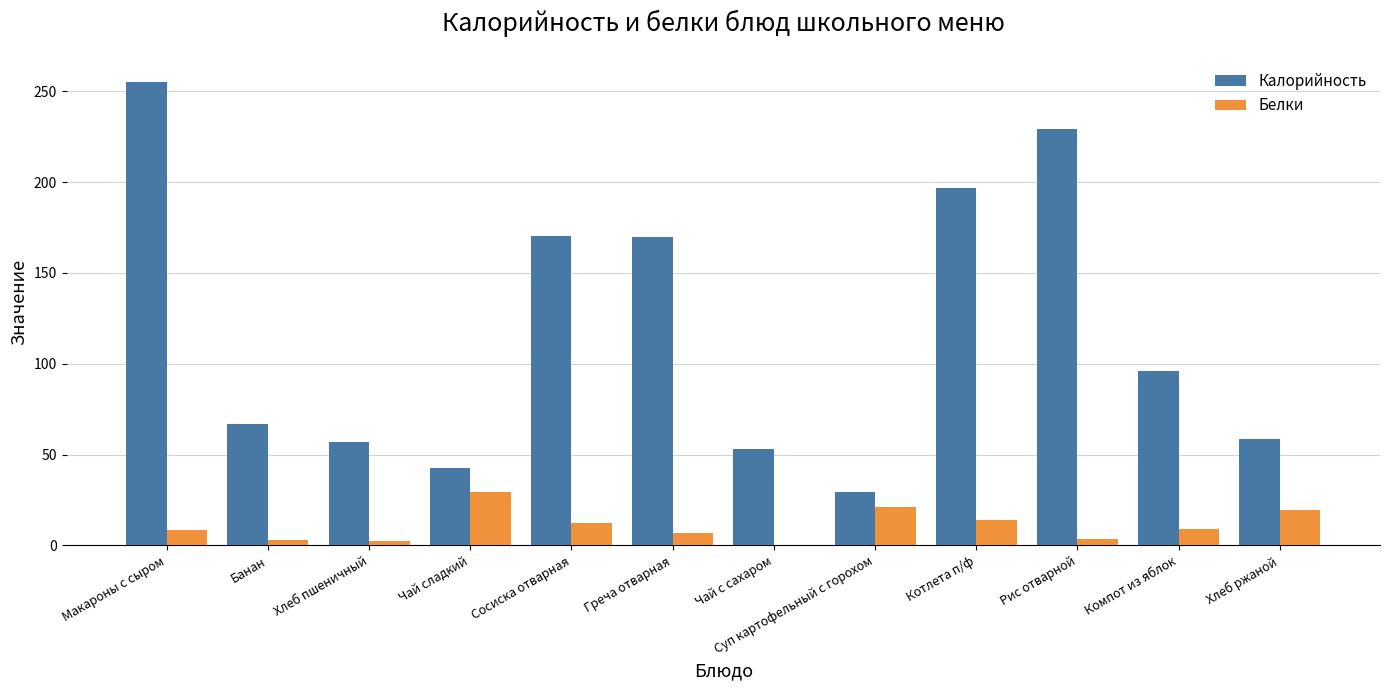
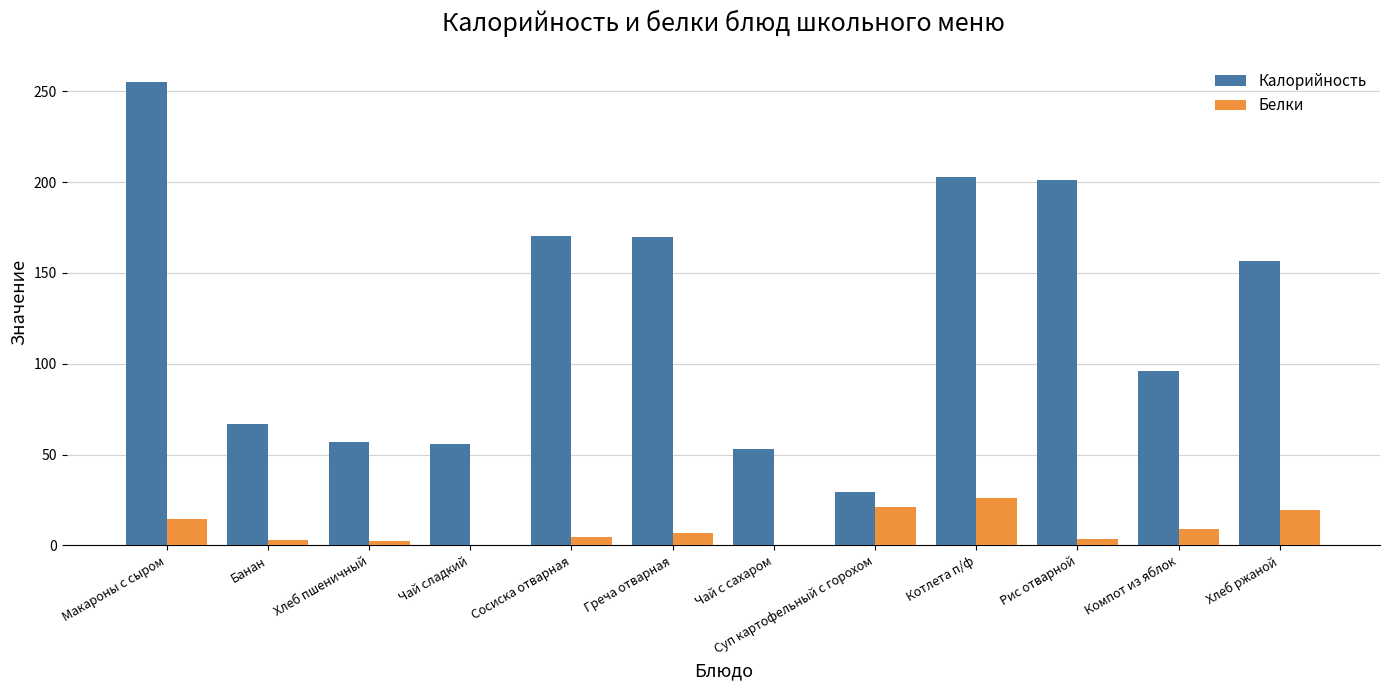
Белки, Макароны с сыром: 9 -> 15
Калорийность, Чай сладкий: 43 -> 56
Белки, Чай сладкий: 29 -> 0
Белки, Сосиска отварная: 12 -> 5
Калорийность, Котлета п/ф: 197 -> 203
Белки, Котлета п/ф: 14 -> 26
Калорийность, Рис отварной: 229 -> 201
Калорийность, Хлеб ржаной: 59 -> 156
